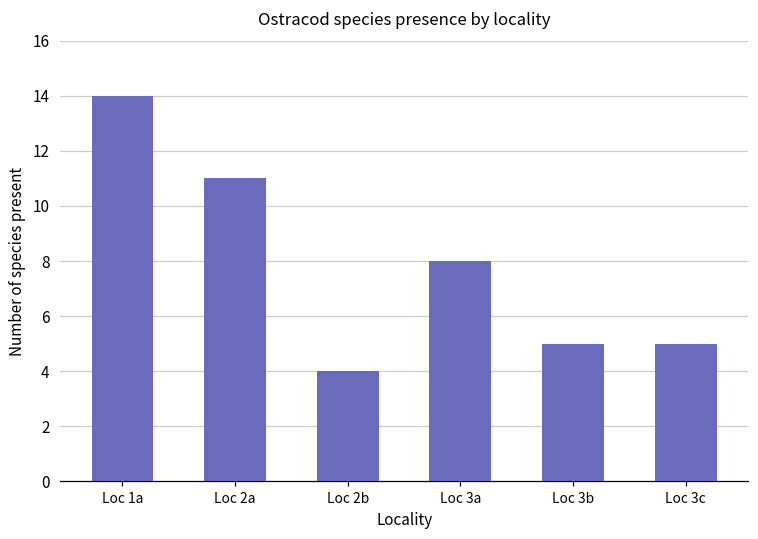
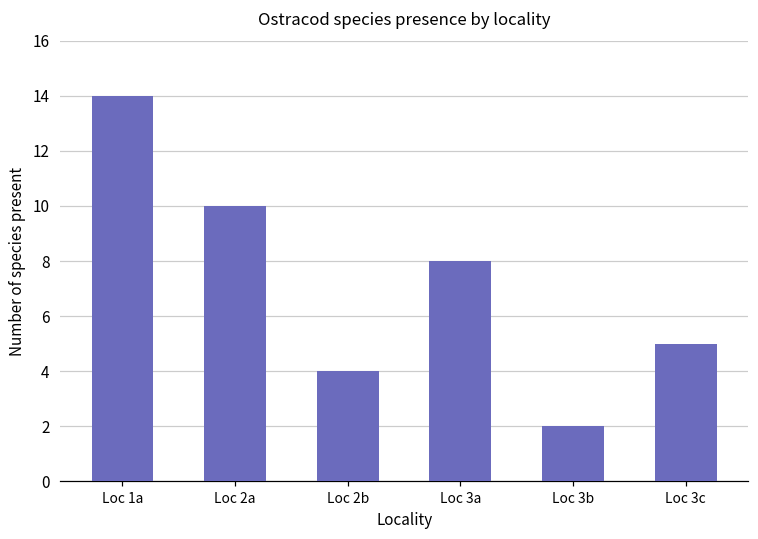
Loc 2a: 11 -> 10
Loc 3b: 5 -> 2
